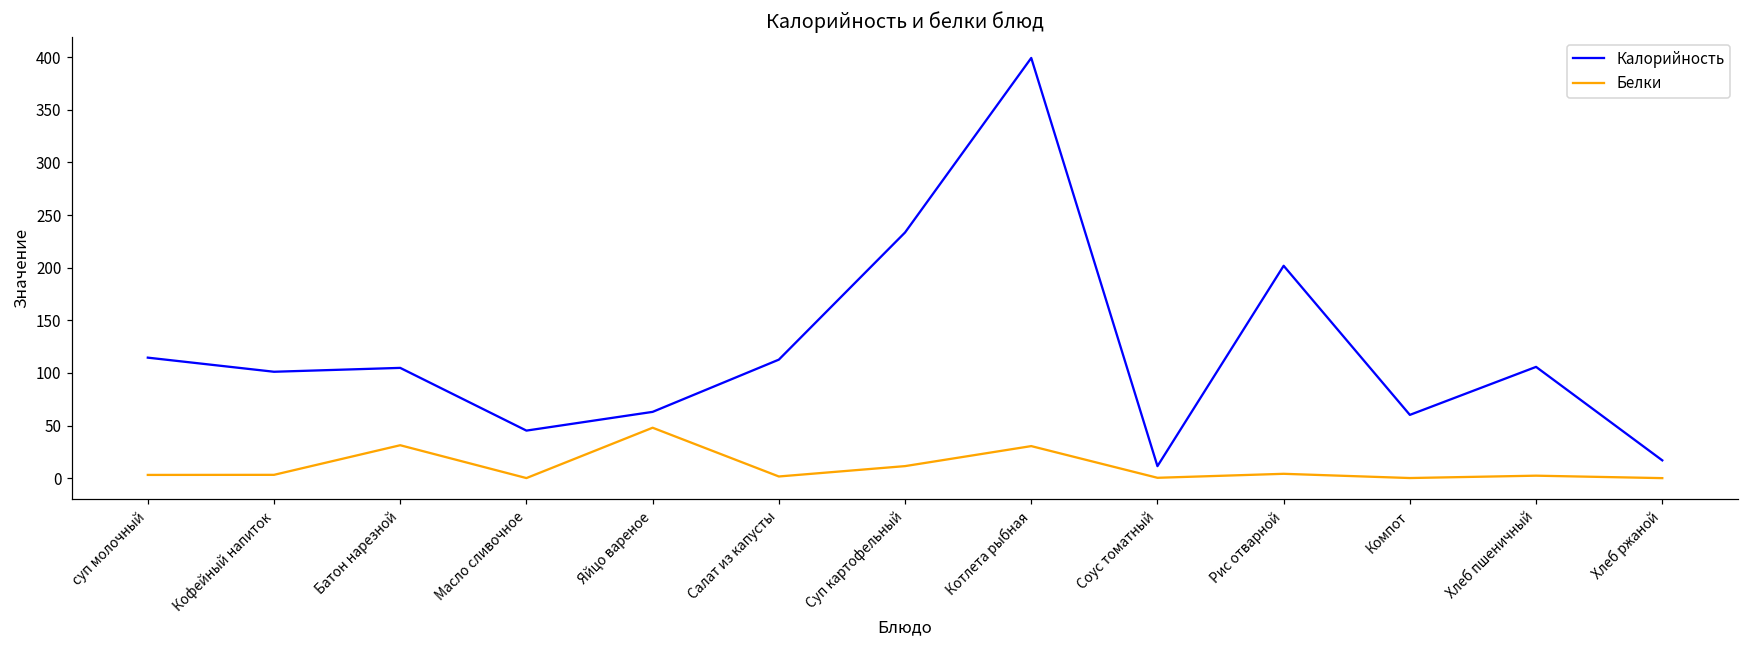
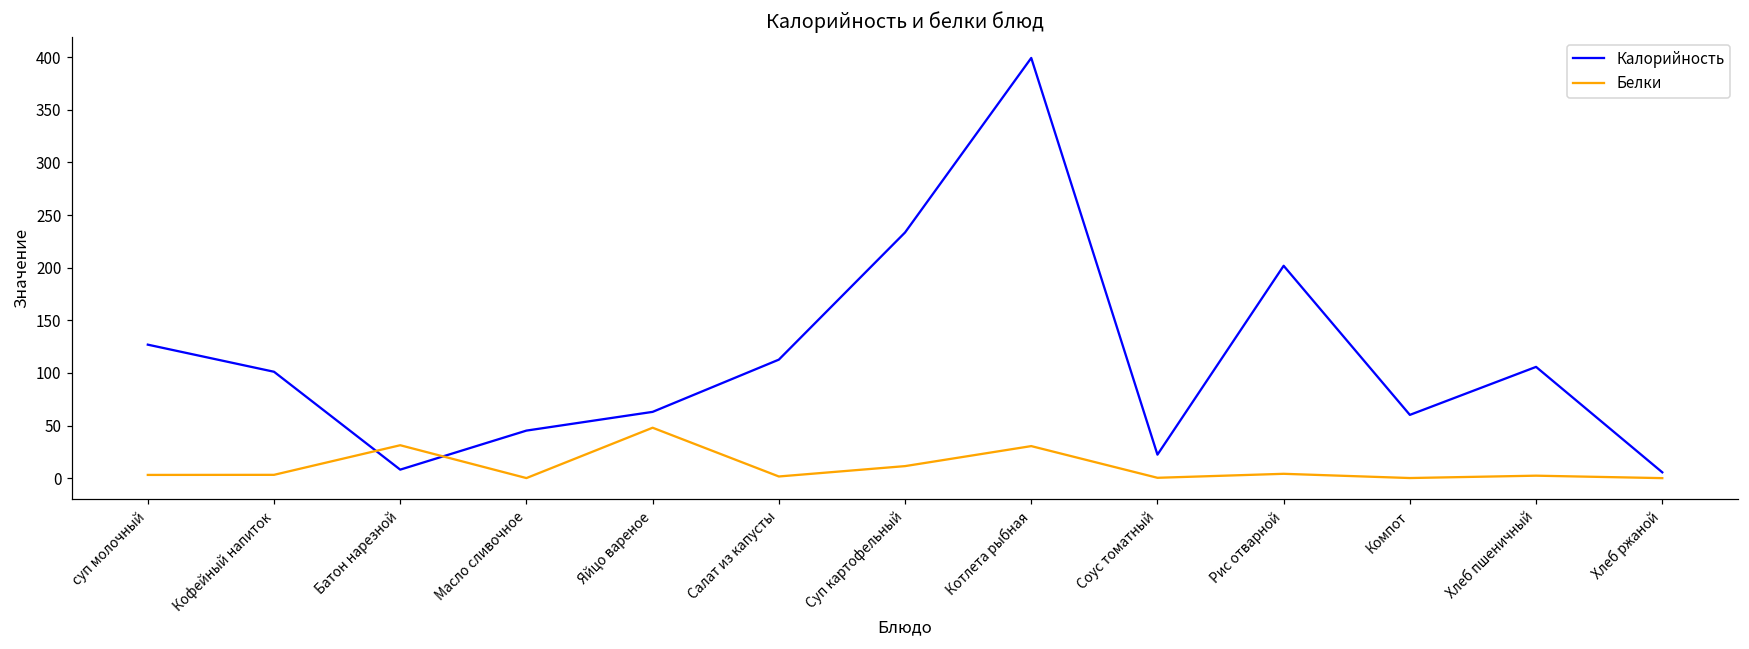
Калорийность, суп молочный: 110 -> 130
Калорийность, Батон нарезной: 100 -> 10
Калорийность, Соус томатный: 10 -> 20
Калорийность, Хлеб ржаной: 20 -> 10
